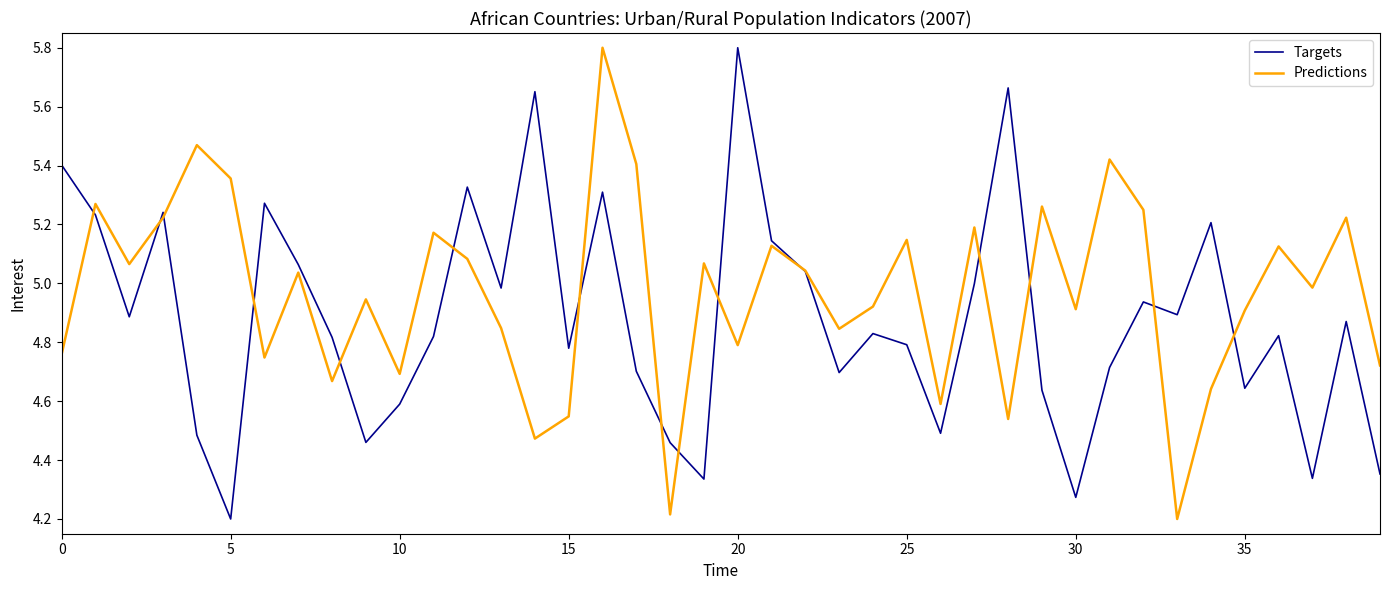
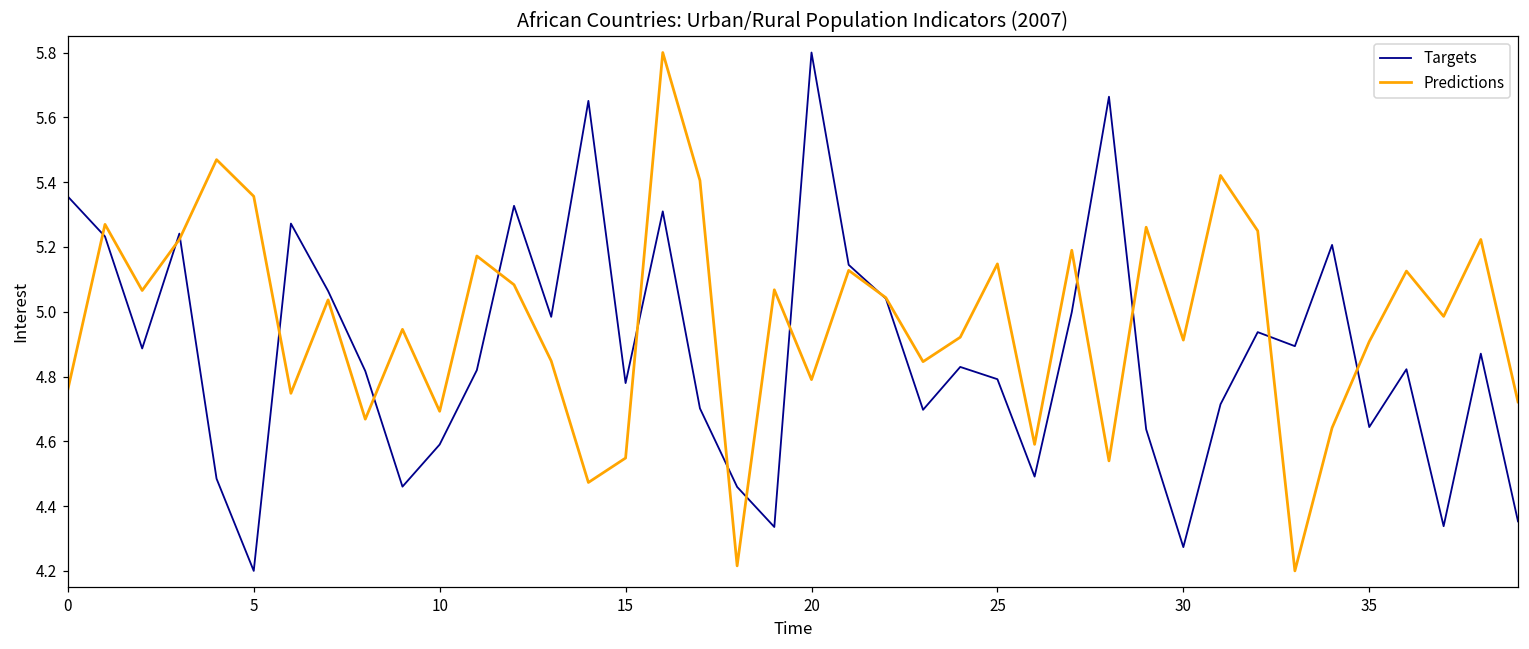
Targets, 0: 5.40 -> 5.36
